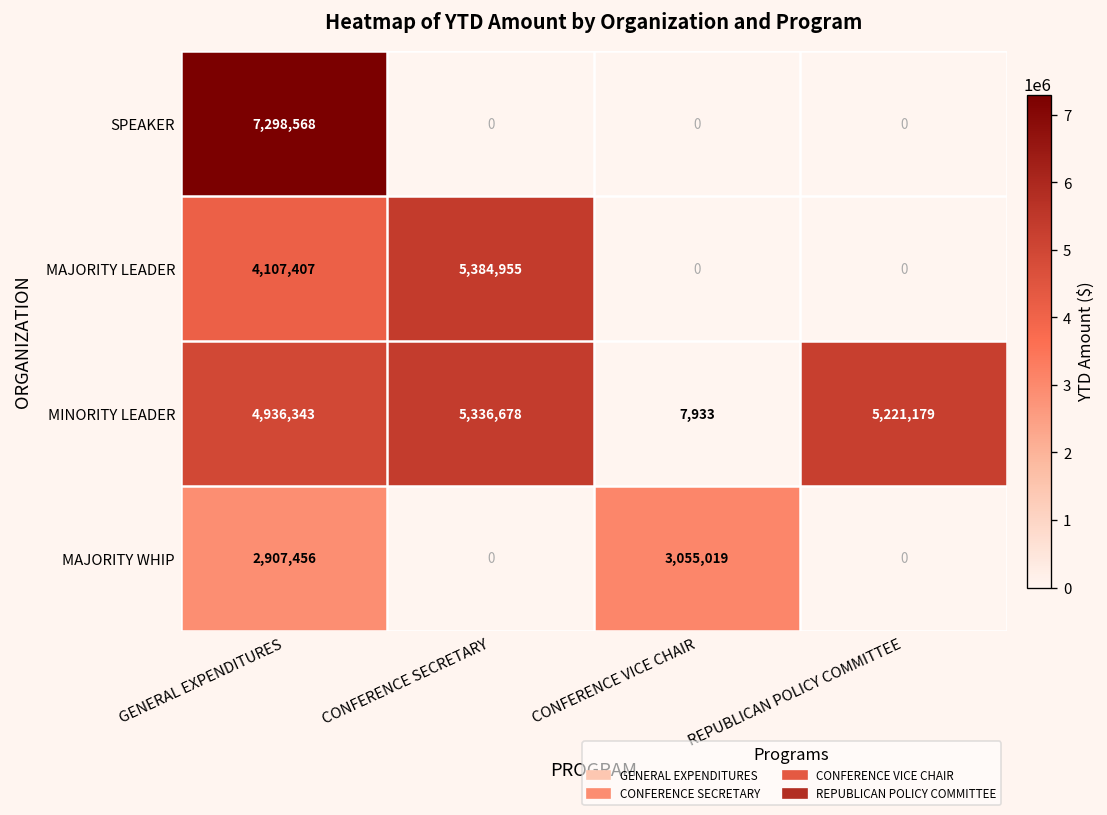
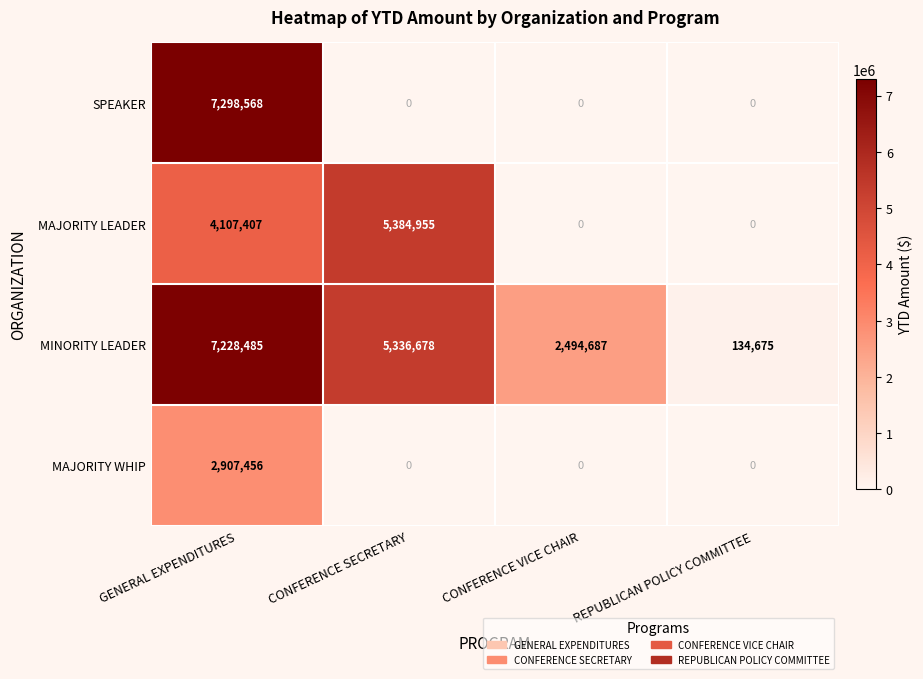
MINORITY LEADER, GENERAL EXPENDITURES: 4,936,343 -> 7,228,485
MINORITY LEADER, CONFERENCE VICE CHAIR: 7,933 -> 2,494,687
MINORITY LEADER, REPUBLICAN POLICY COMMITTEE: 5,221,179 -> 134,675
MAJORITY WHIP, CONFERENCE VICE CHAIR: 3,055,019 -> 0
